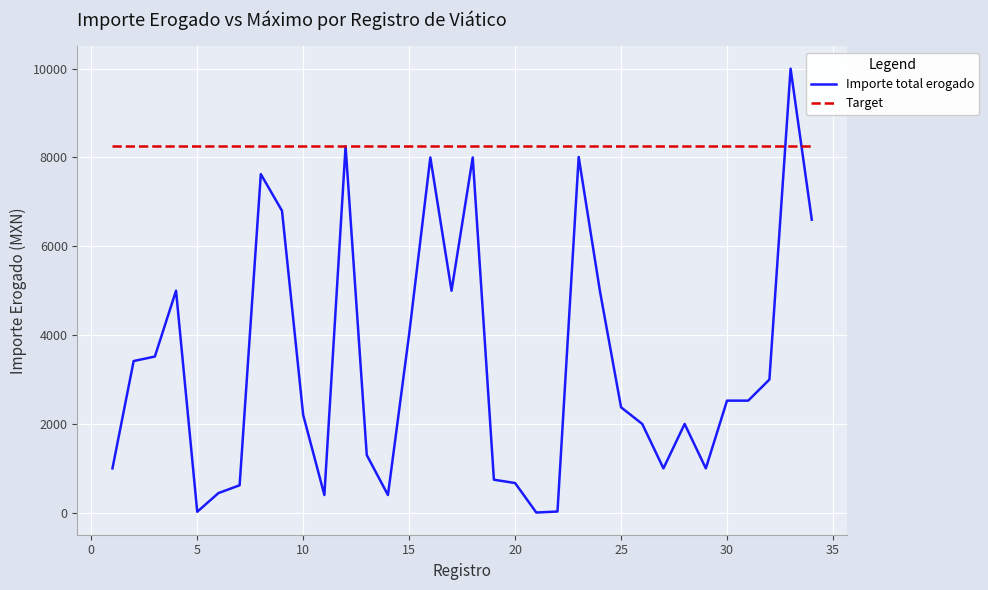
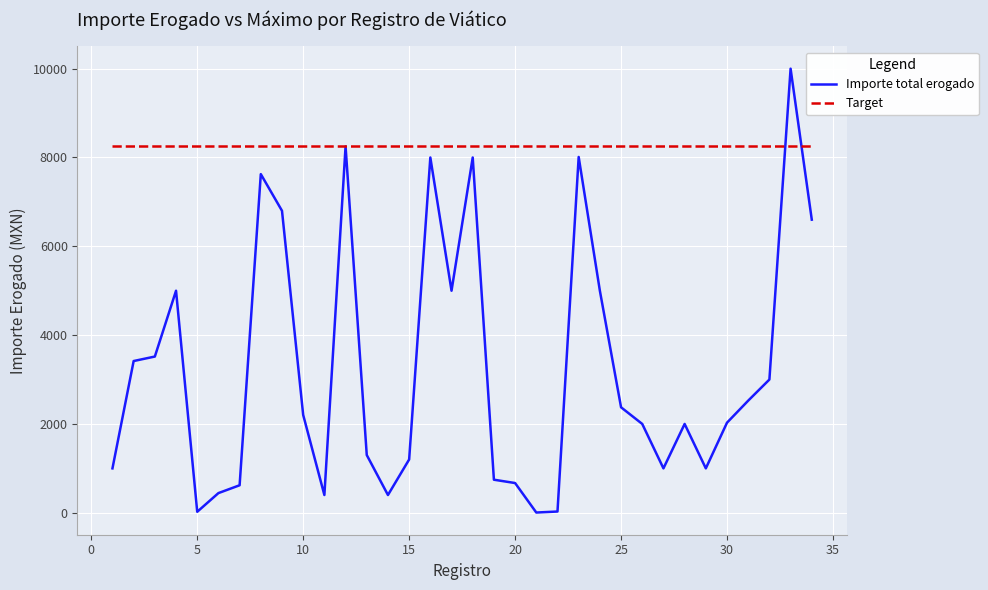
Importe total erogado, 15: 4000 -> 1200
Importe total erogado, 30: 2500 -> 2000
